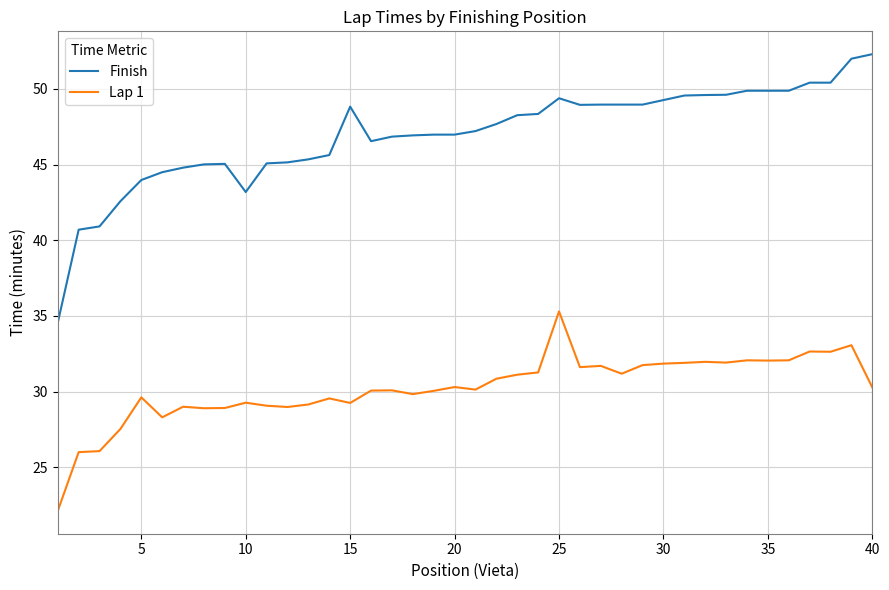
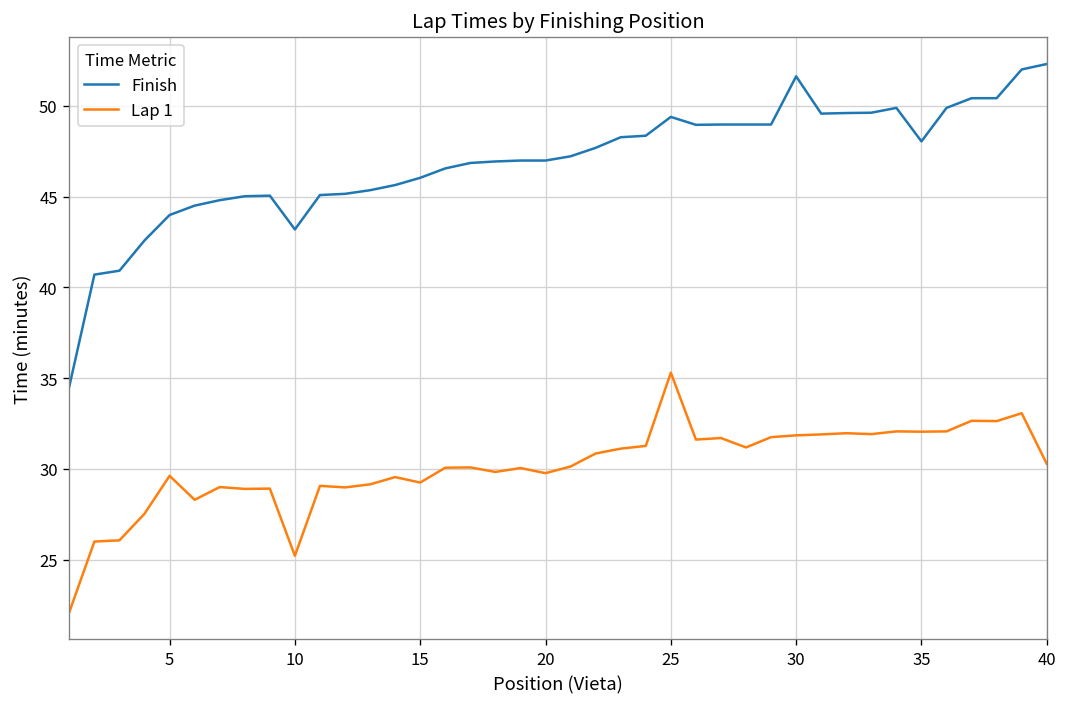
Lap 1, 10: 29.3 -> 25.2
Finish, 15: 48.8 -> 46.0
Lap 1, 20: 30.3 -> 29.8
Finish, 30: 49.3 -> 51.6
Finish, 35: 49.9 -> 48.0
